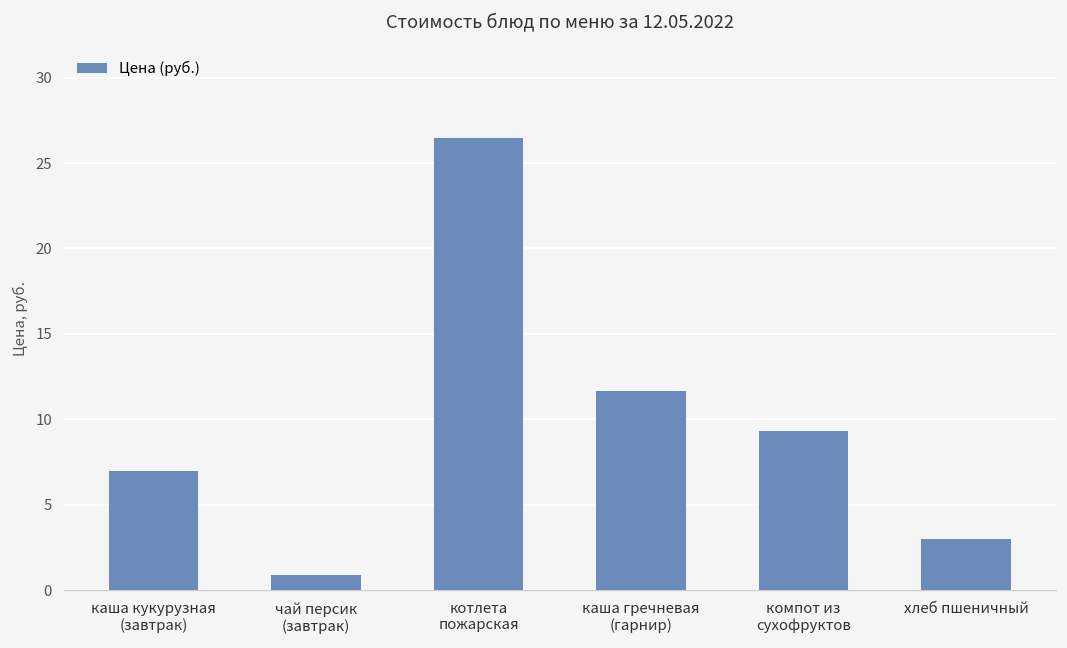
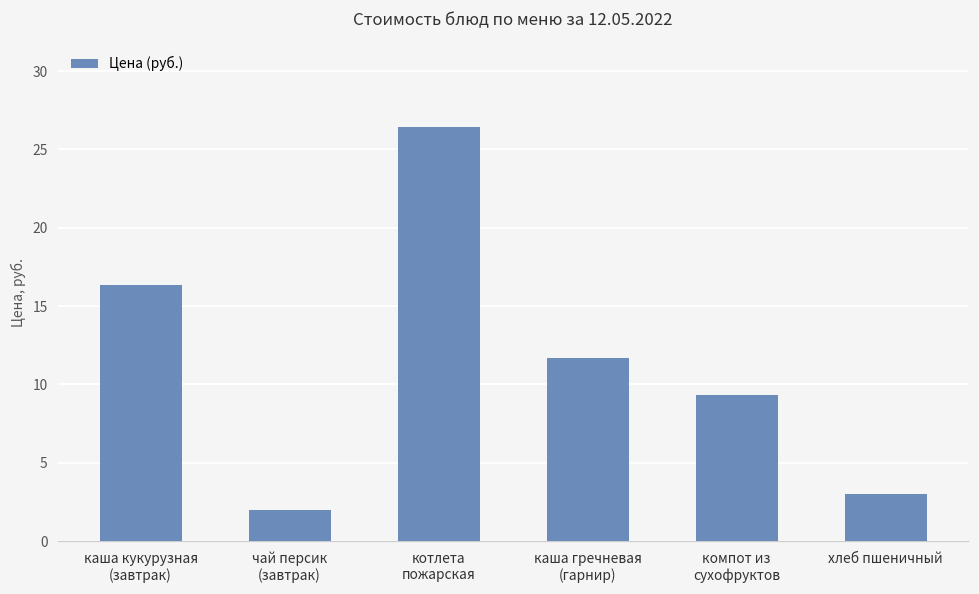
каша кукурузная (завтрак): 7.0 -> 16.4
чай персик (завтрак): 0.9 -> 2.0
